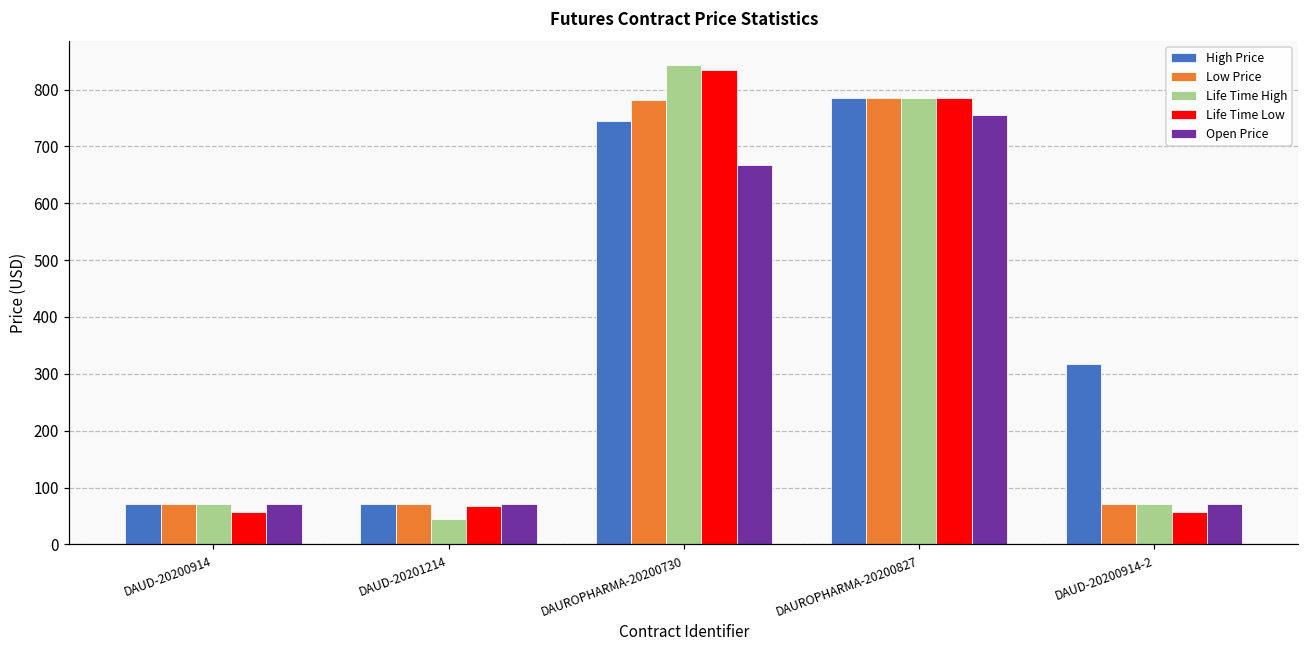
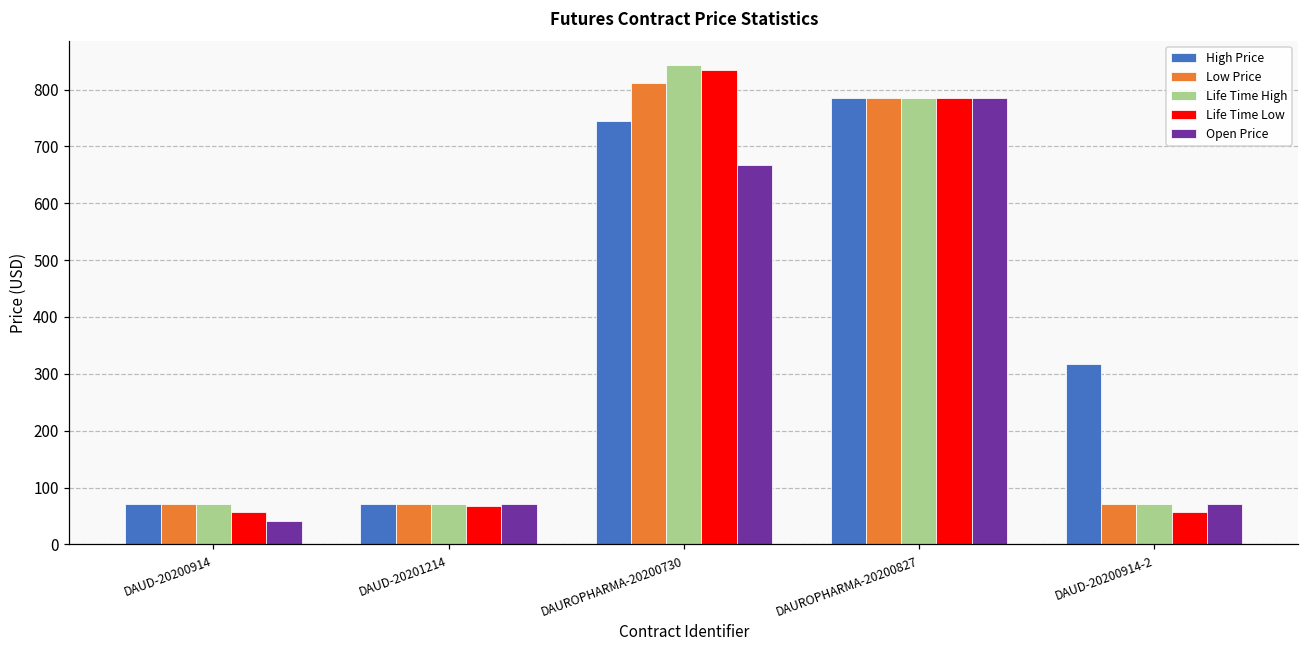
Open Price, DAUD-20200914: 70 -> 40
Life Time High, DAUD-20201214: 40 -> 70
Low Price, DAUROPHARMA-20200730: 780 -> 810
Open Price, DAUROPHARMA-20200827: 750 -> 780
